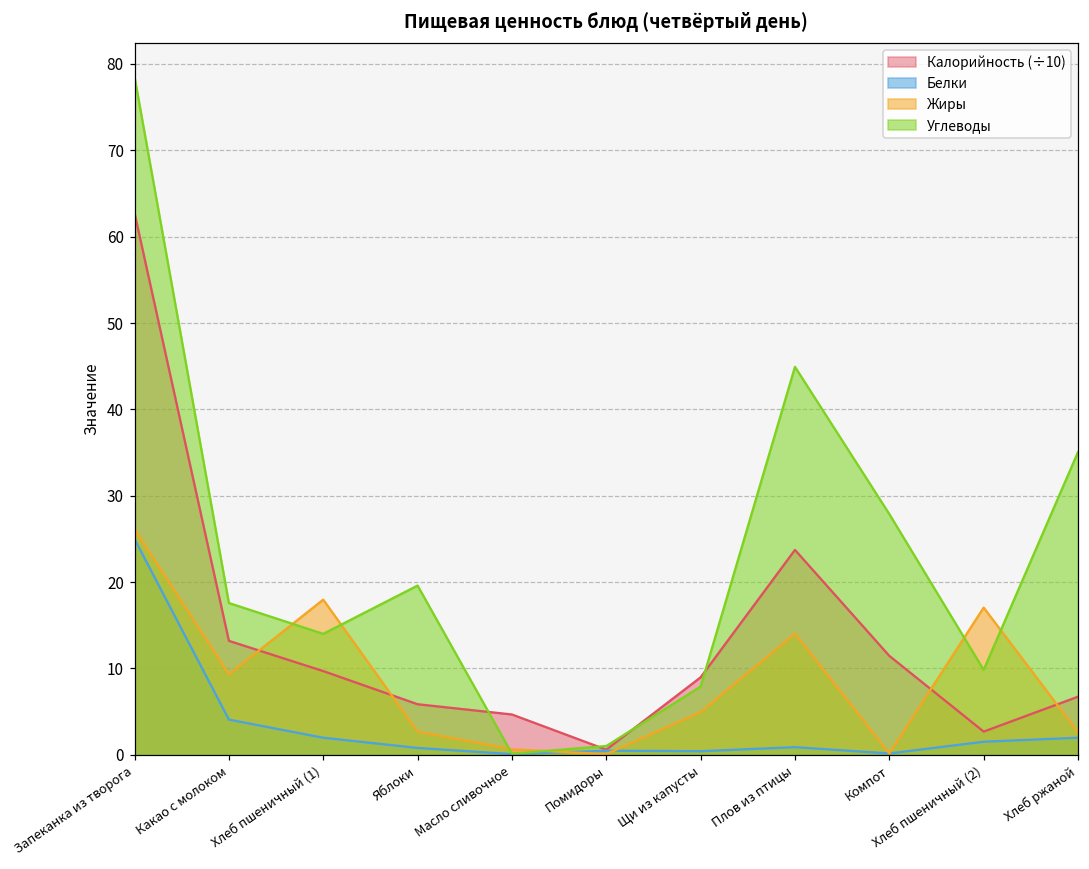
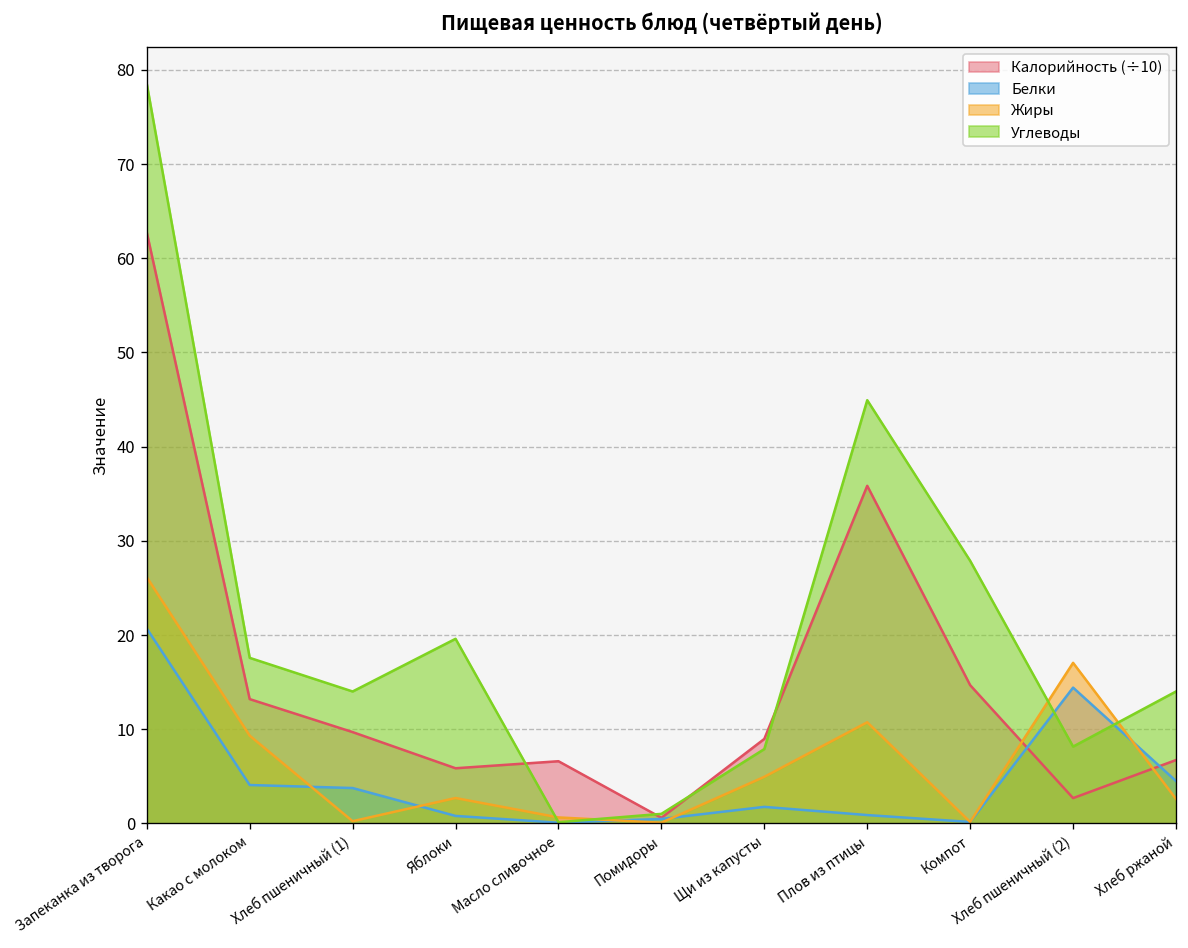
Белки, Запеканка из творога: 25 -> 21
Белки, Хлеб пшеничный (1): 2 -> 4
Жиры, Хлеб пшеничный (1): 18 -> 0
Калорийность (÷10), Масло сливочное: 5 -> 7
Белки, Щи из капусты: 0 -> 2
Калорийность (÷10), Плов из птицы: 24 -> 36
Жиры, Плов из птицы: 14 -> 11
Калорийность (÷10), Компот: 11 -> 15
Белки, Хлеб пшеничный (2): 2 -> 14
Углеводы, Хлеб пшеничный (2): 10 -> 8
Белки, Хлеб ржаной: 2 -> 5
Углеводы, Хлеб ржаной: 35 -> 14
